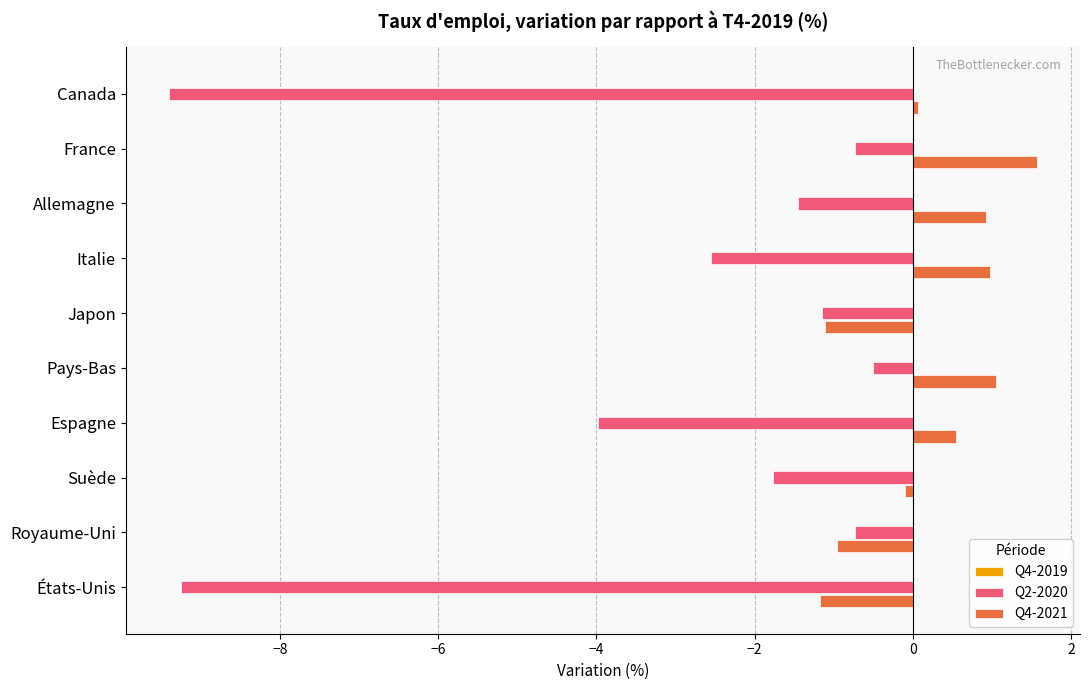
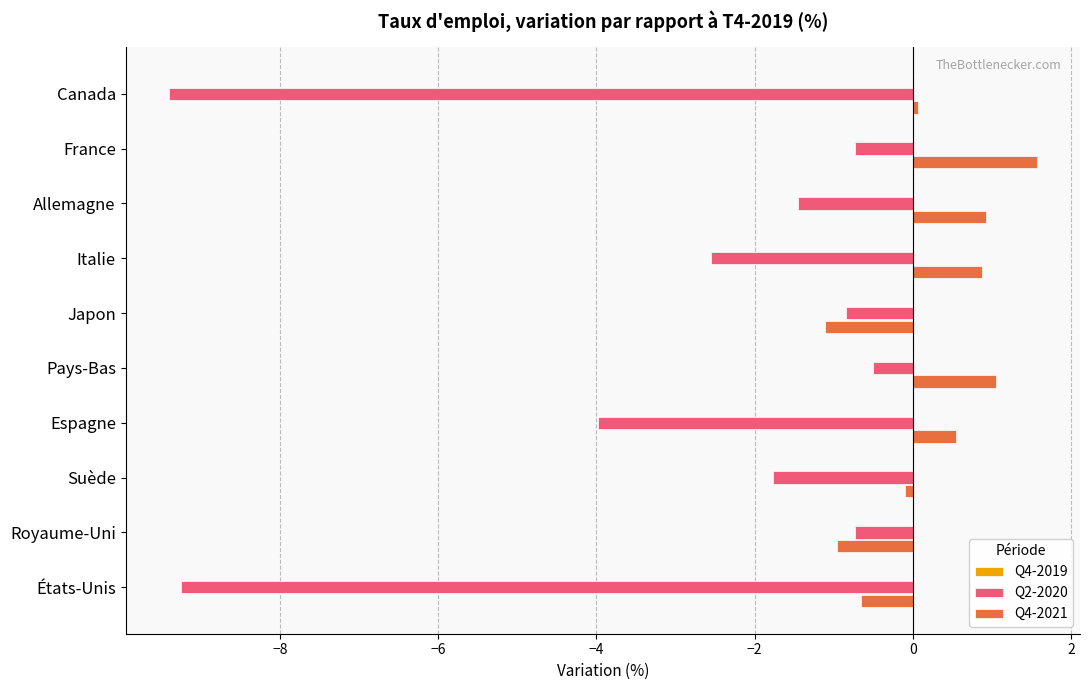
Q4-2021, Italie: 1.0 -> 0.9
Q2-2020, Japon: -1.1 -> -0.8
Q4-2021, États-Unis: -1.2 -> -0.7
